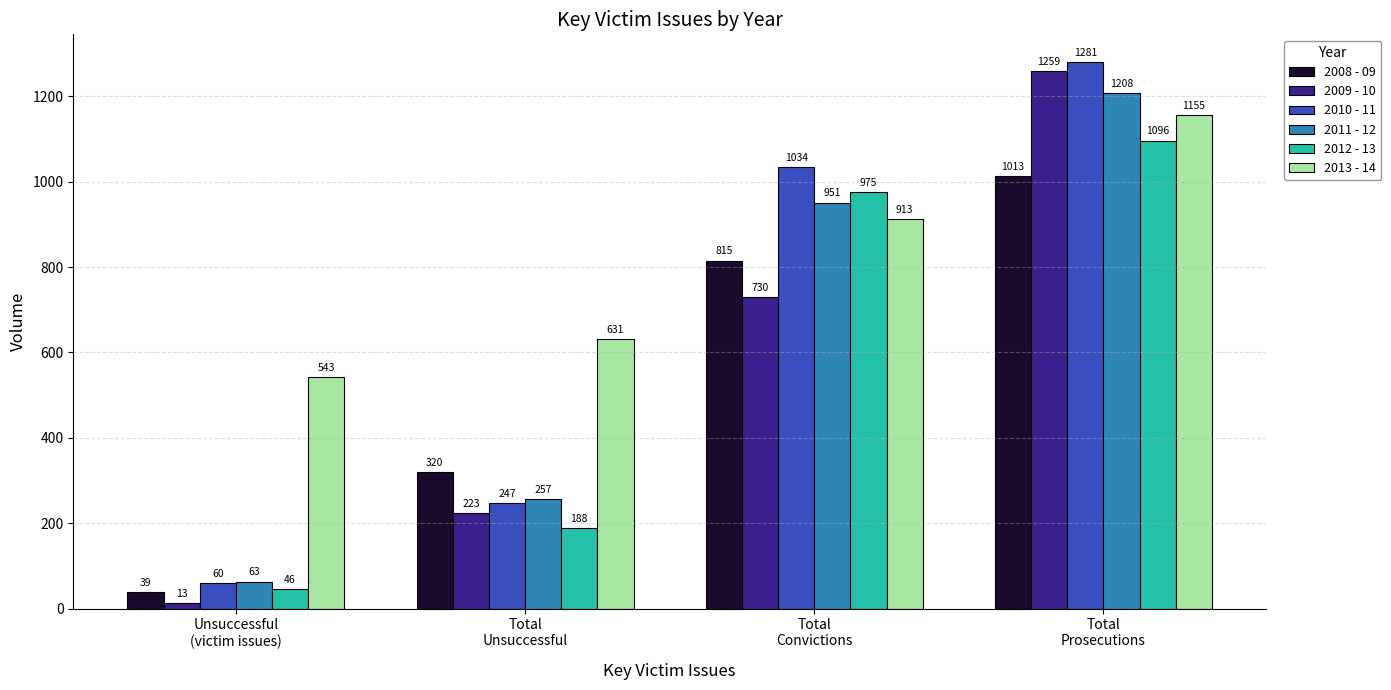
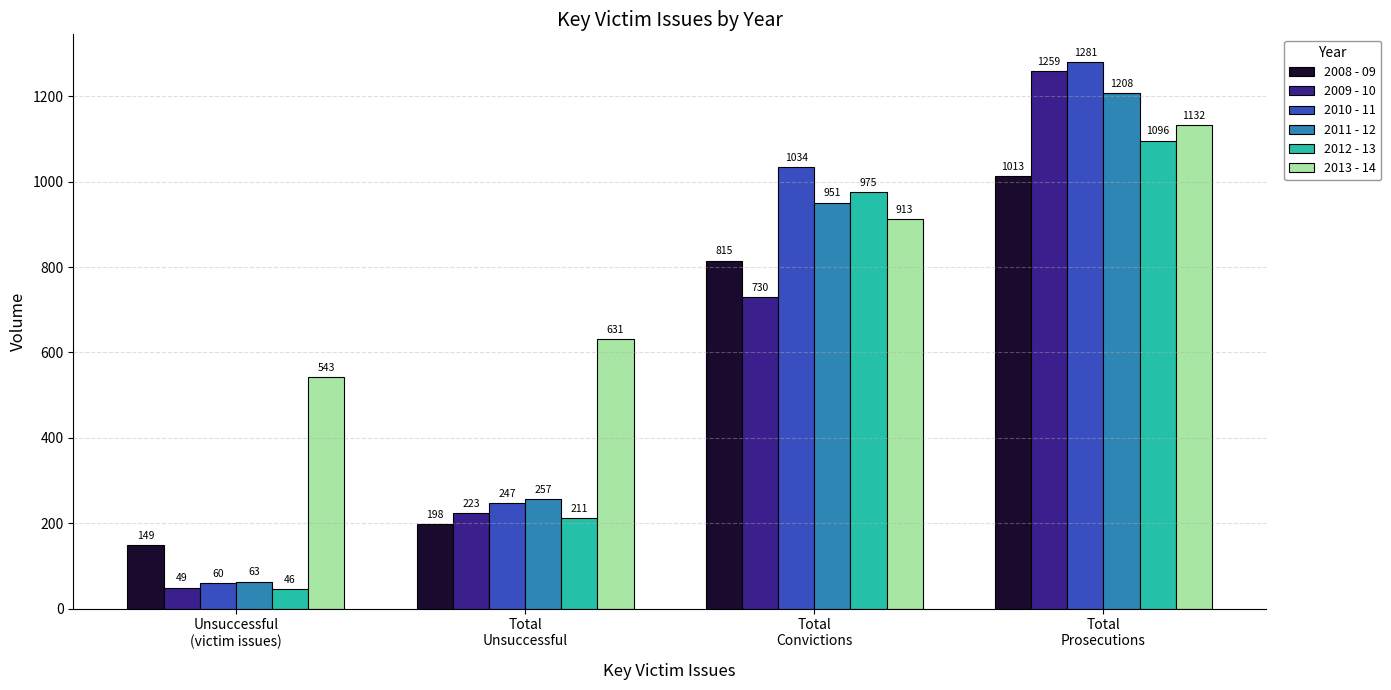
2008 - 09, Unsuccessful (victim issues): 39 -> 149
2009 - 10, Unsuccessful (victim issues): 13 -> 49
2008 - 09, Total Unsuccessful: 320 -> 198
2012 - 13, Total Unsuccessful: 188 -> 211
2013 - 14, Total Prosecutions: 1155 -> 1132
